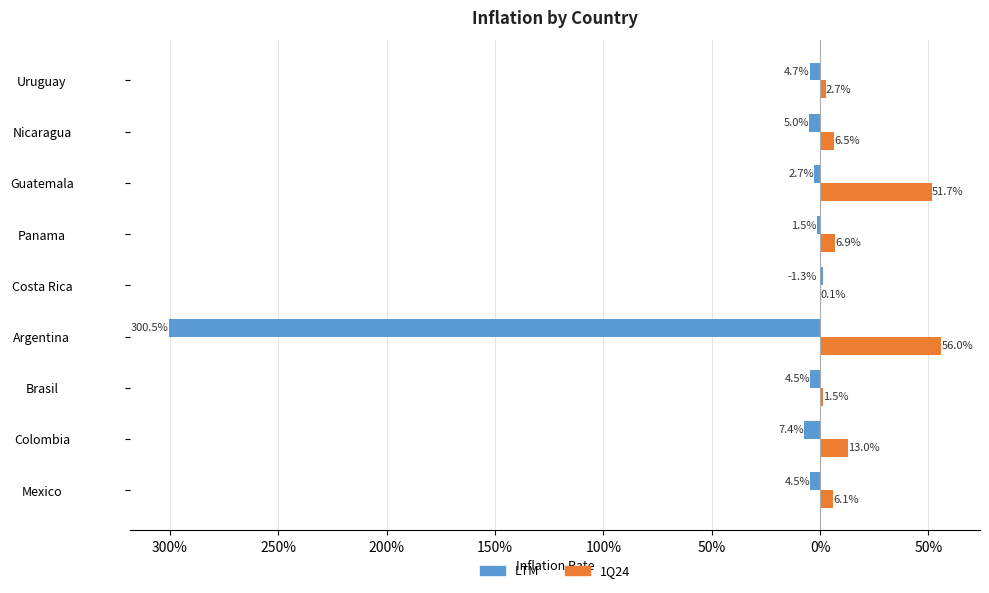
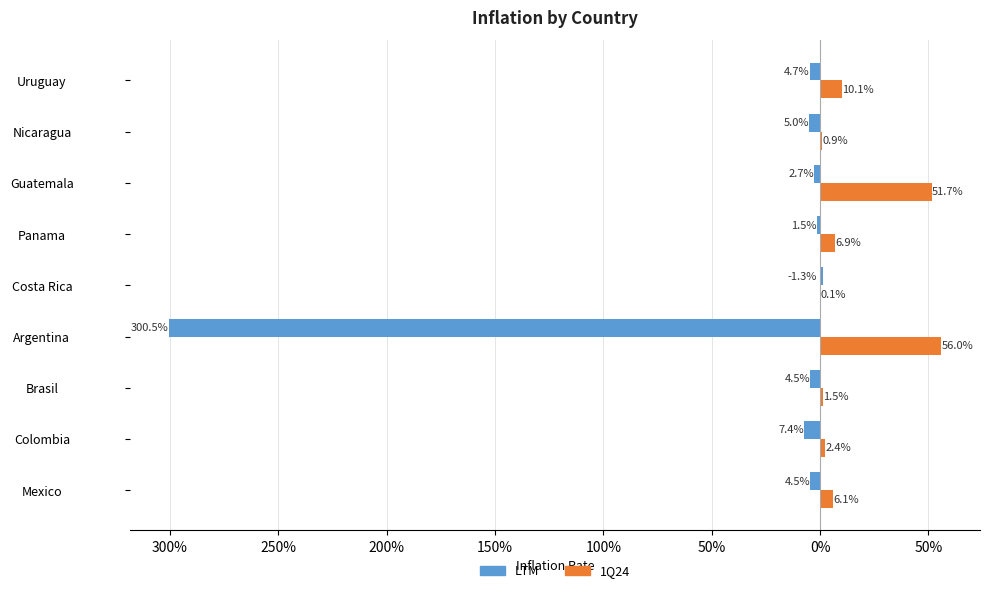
1Q24, Uruguay: 2.7% -> 10.1%
1Q24, Nicaragua: 6.5% -> 0.9%
1Q24, Colombia: 13.0% -> 2.4%
